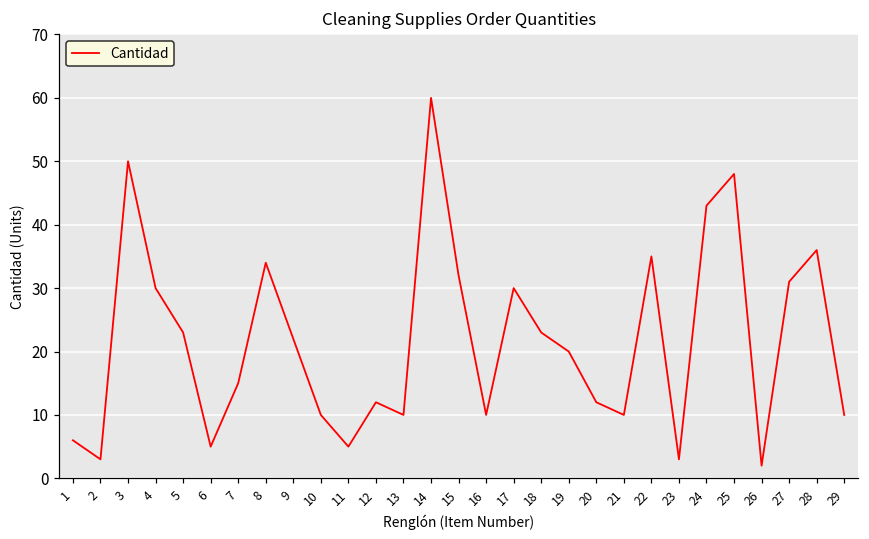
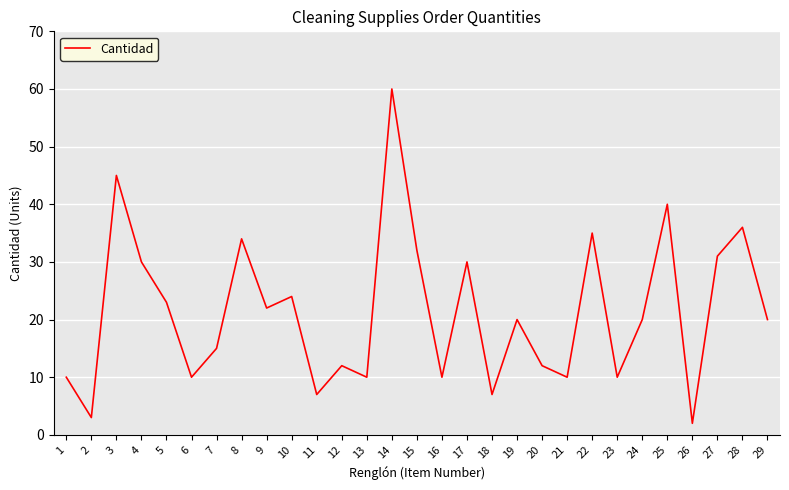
1: 6 -> 10
3: 50 -> 45
6: 5 -> 10
10: 10 -> 24
11: 5 -> 7
18: 23 -> 7
23: 3 -> 10
24: 43 -> 20
25: 48 -> 40
29: 10 -> 20
